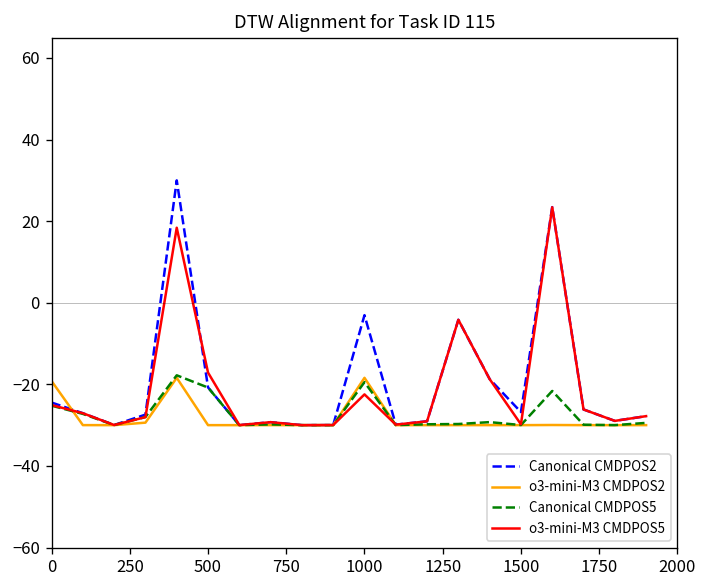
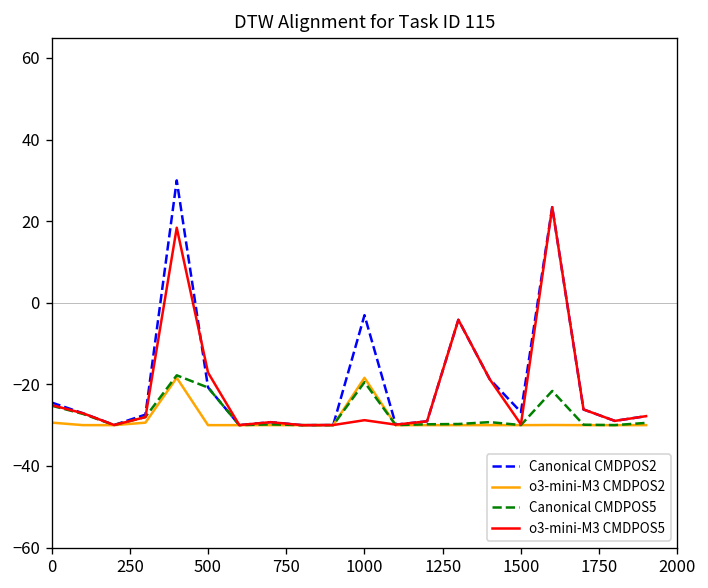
o3-mini-M3 CMDPOS2, 0: -19 -> -29
o3-mini-M3 CMDPOS5, 1000: -22 -> -29
